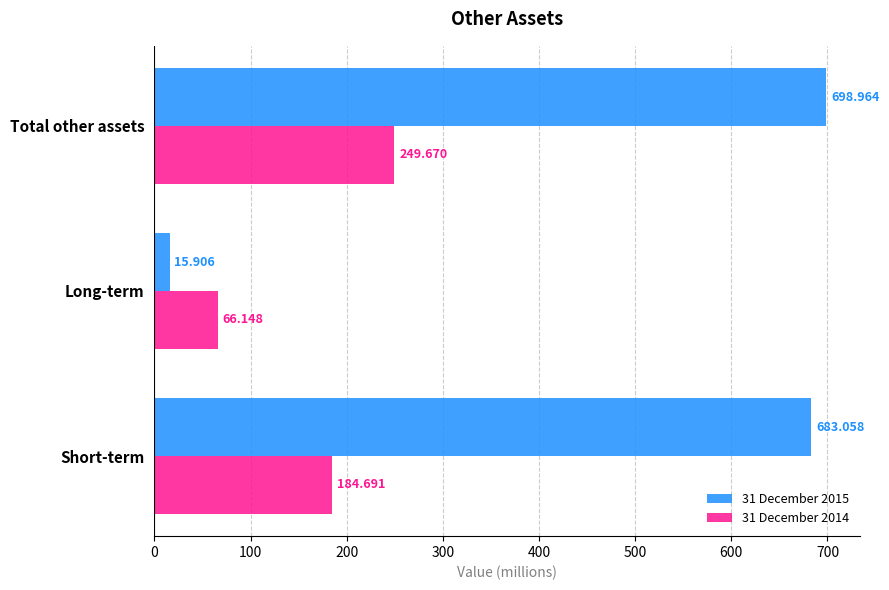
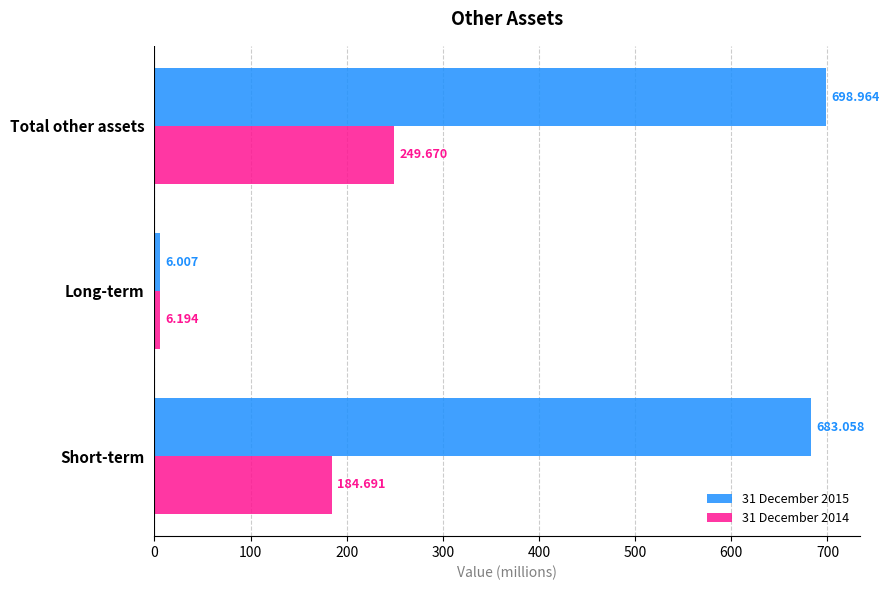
31 December 2015, Long-term: 15.906 -> 6.007
31 December 2014, Long-term: 66.148 -> 6.194
